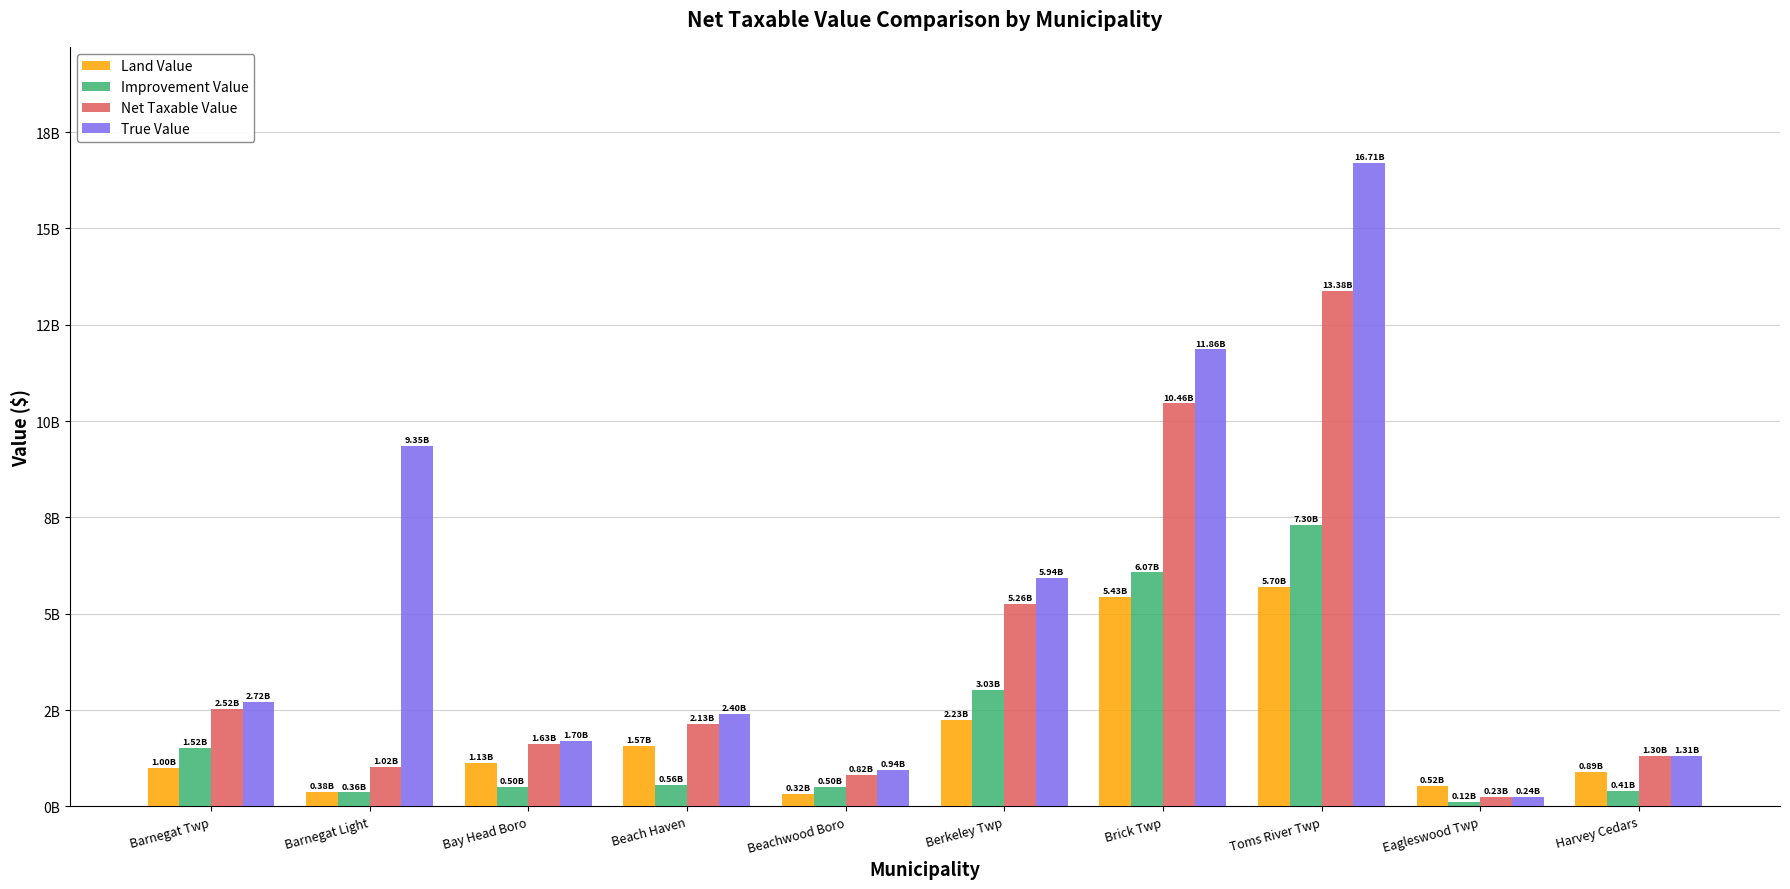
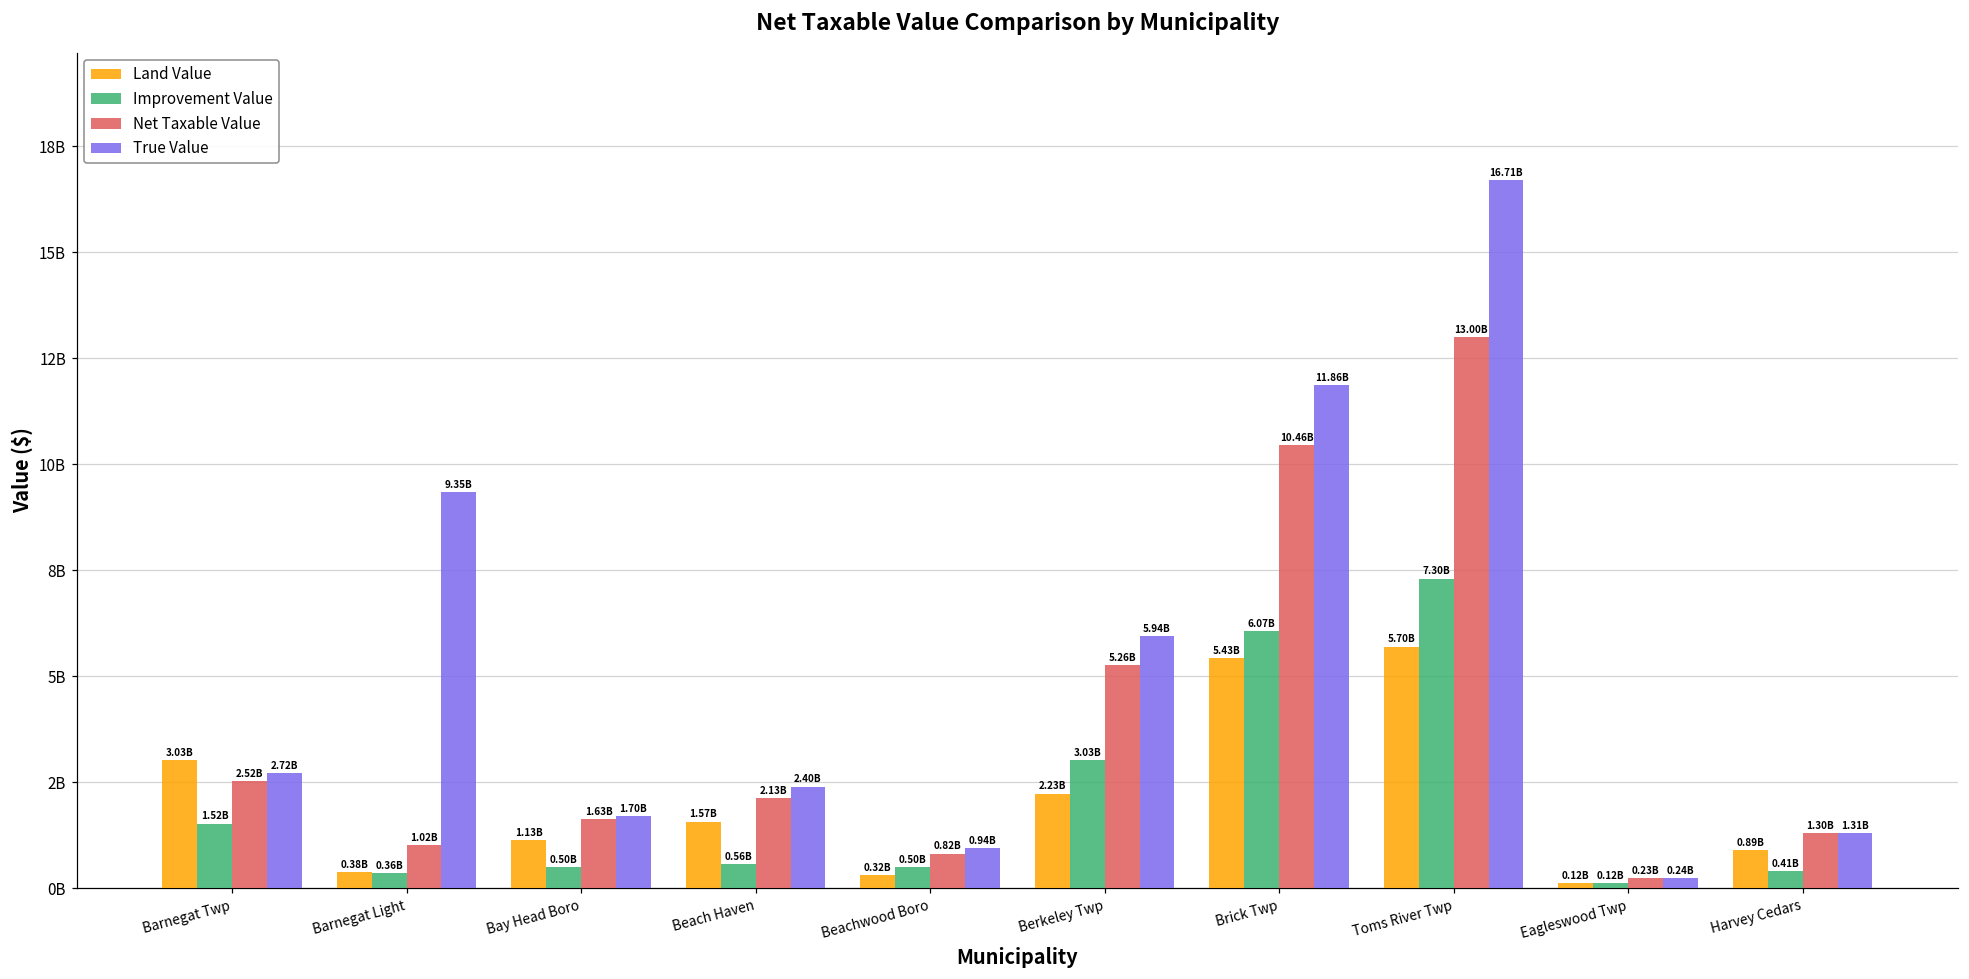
Land Value, Barnegat Twp: 1.00B -> 3.03B
Net Taxable Value, Toms River Twp: 13.38B -> 13.00B
Land Value, Eagleswood Twp: 0.52B -> 0.12B
